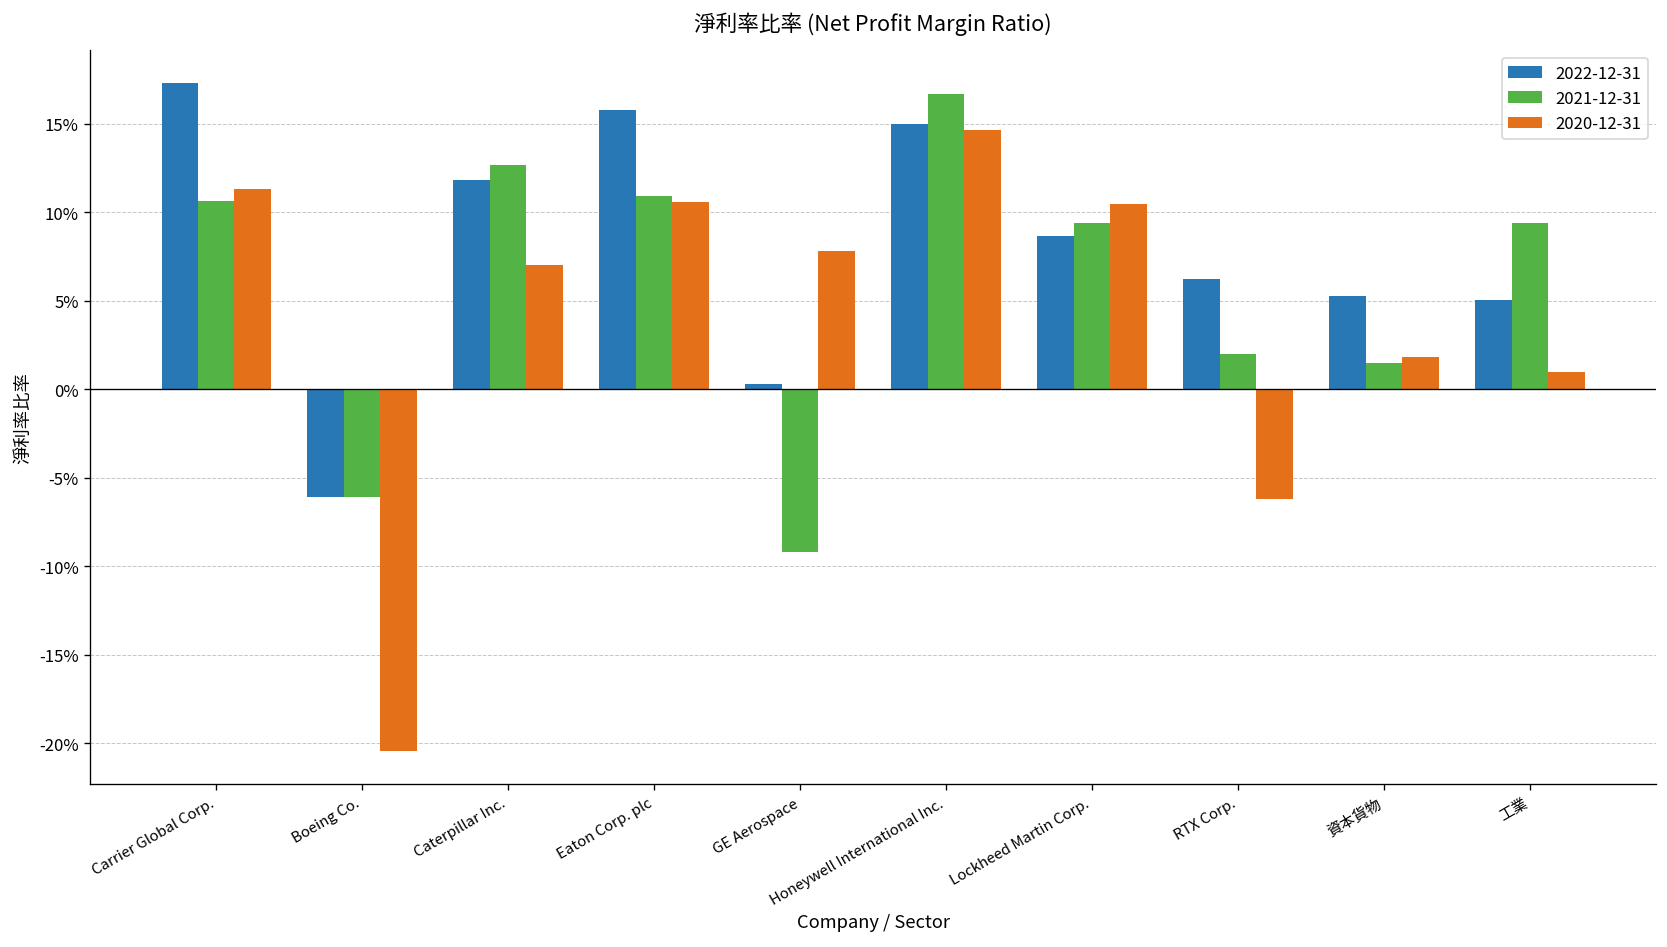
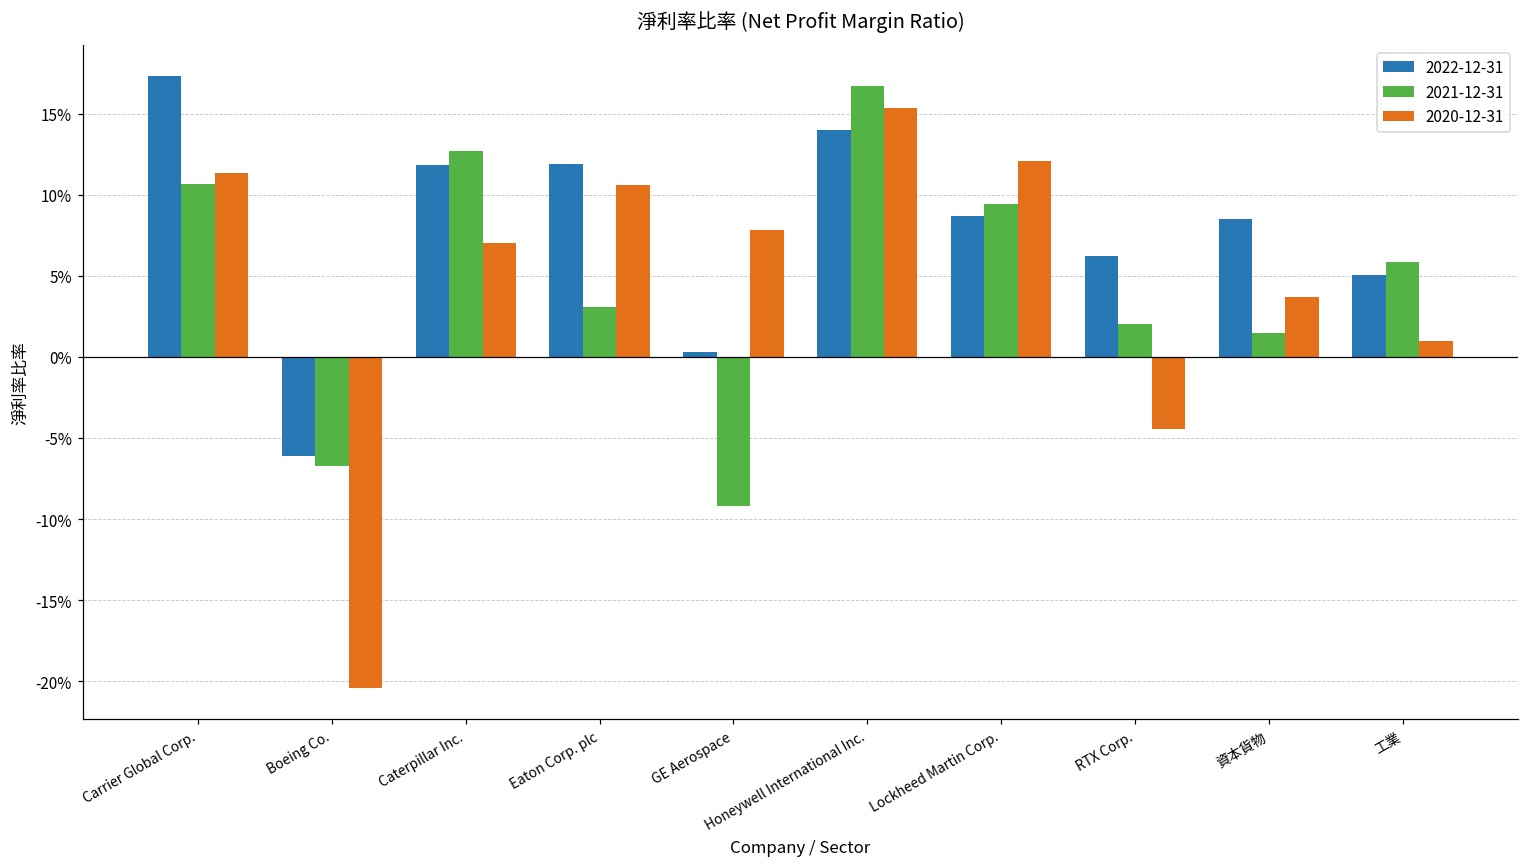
2021-12-31, Boeing Co.: -6.1% -> -6.8%
2022-12-31, Eaton Corp. plc: 15.8% -> 11.9%
2021-12-31, Eaton Corp. plc: 10.9% -> 3.1%
2022-12-31, Honeywell International Inc.: 15.0% -> 14.0%
2020-12-31, Honeywell International Inc.: 14.6% -> 15.3%
2020-12-31, Lockheed Martin Corp.: 10.5% -> 12.1%
2020-12-31, RTX Corp.: -6.2% -> -4.5%
2022-12-31, 資本貨物: 5.3% -> 8.5%
2020-12-31, 資本貨物: 1.8% -> 3.7%
2021-12-31, 工業: 9.4% -> 5.9%
